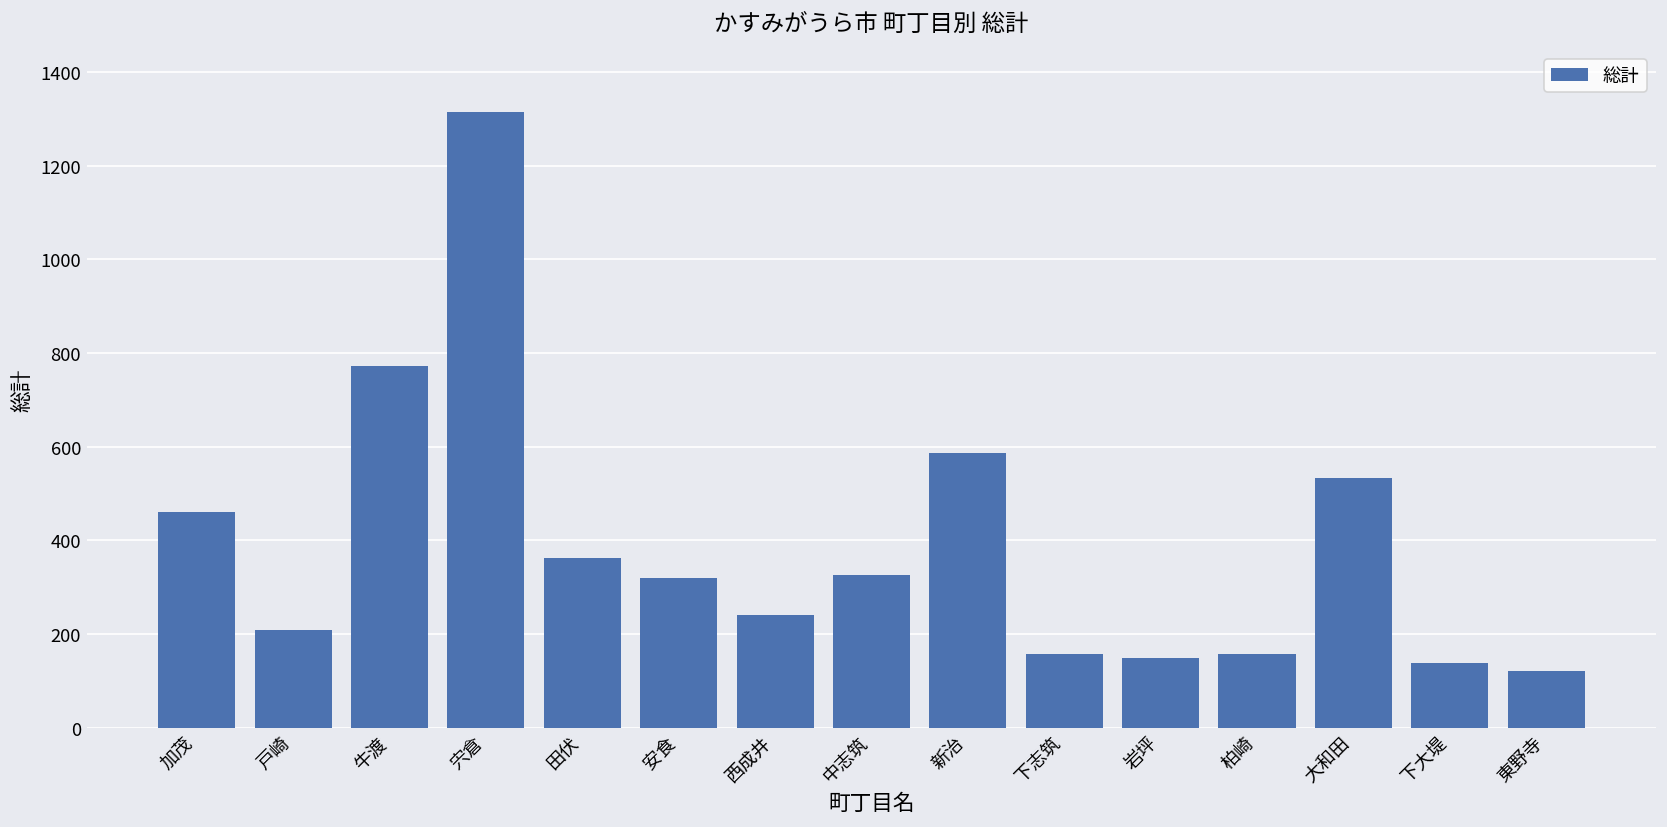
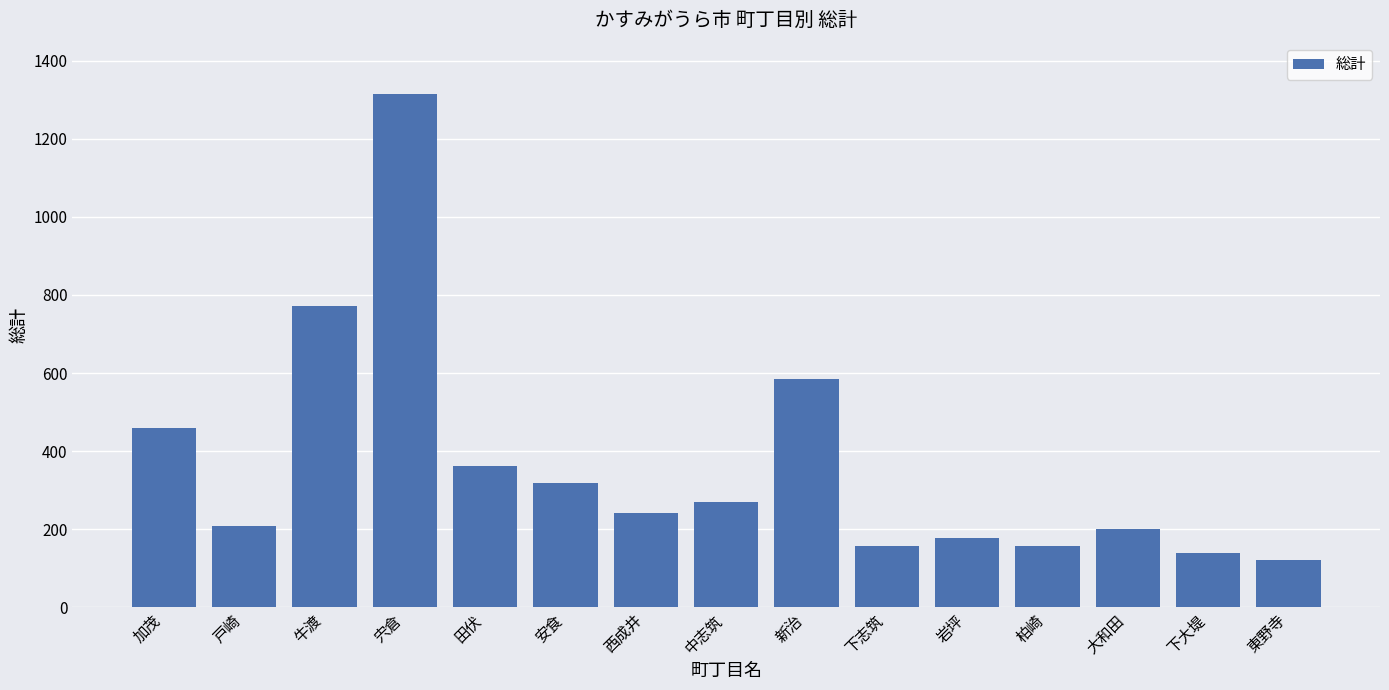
中志筑: 330 -> 270
岩坪: 150 -> 180
大和田: 530 -> 200
